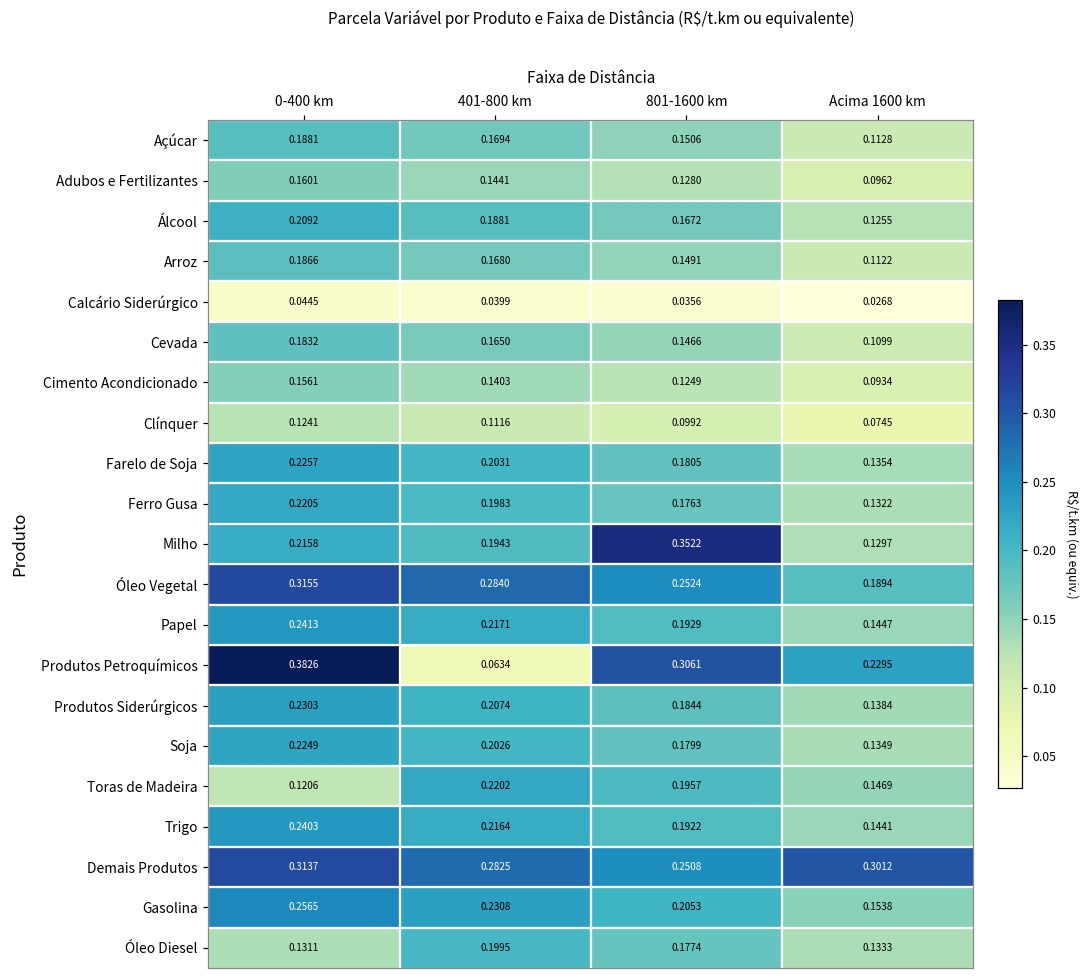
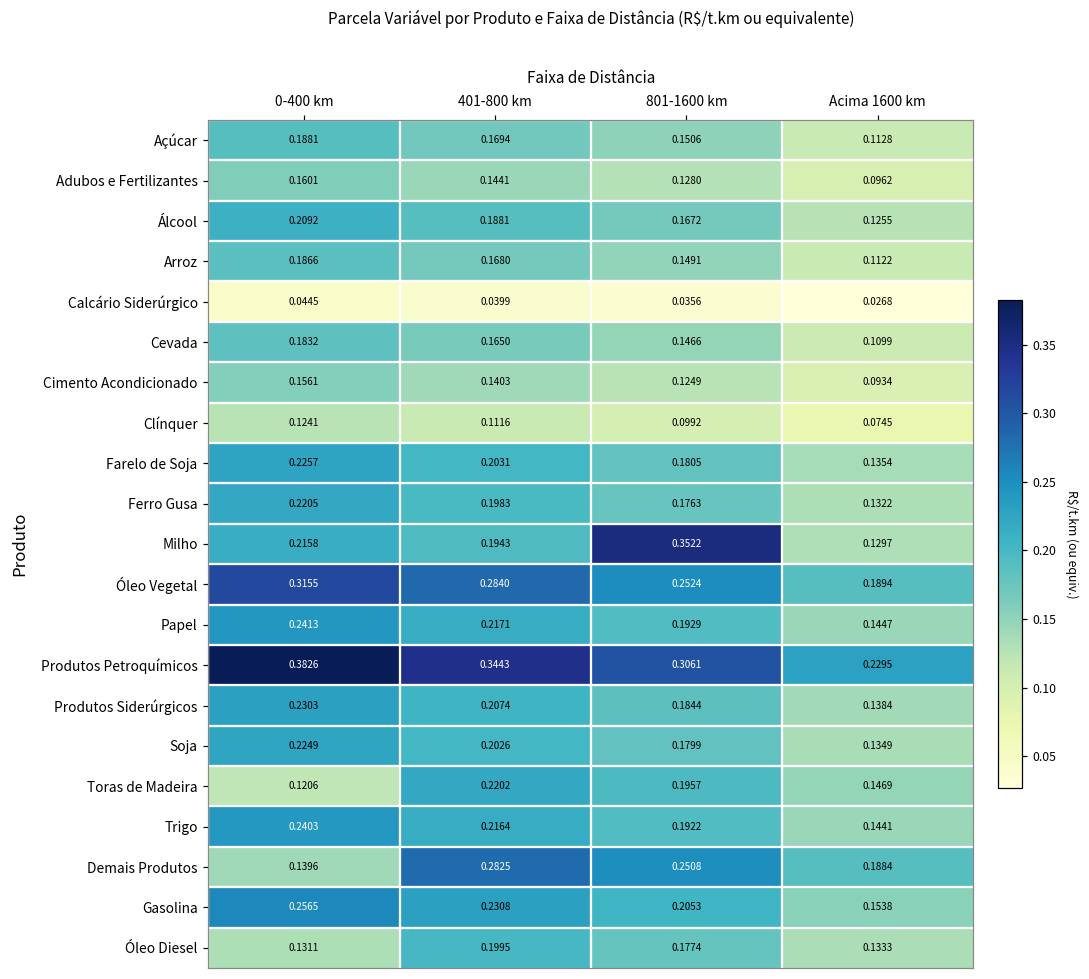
Produtos Petroquímicos, 401-800 km: 0.0634 -> 0.3443
Demais Produtos, 0-400 km: 0.3137 -> 0.1396
Demais Produtos, Acima 1600 km: 0.3012 -> 0.1884
